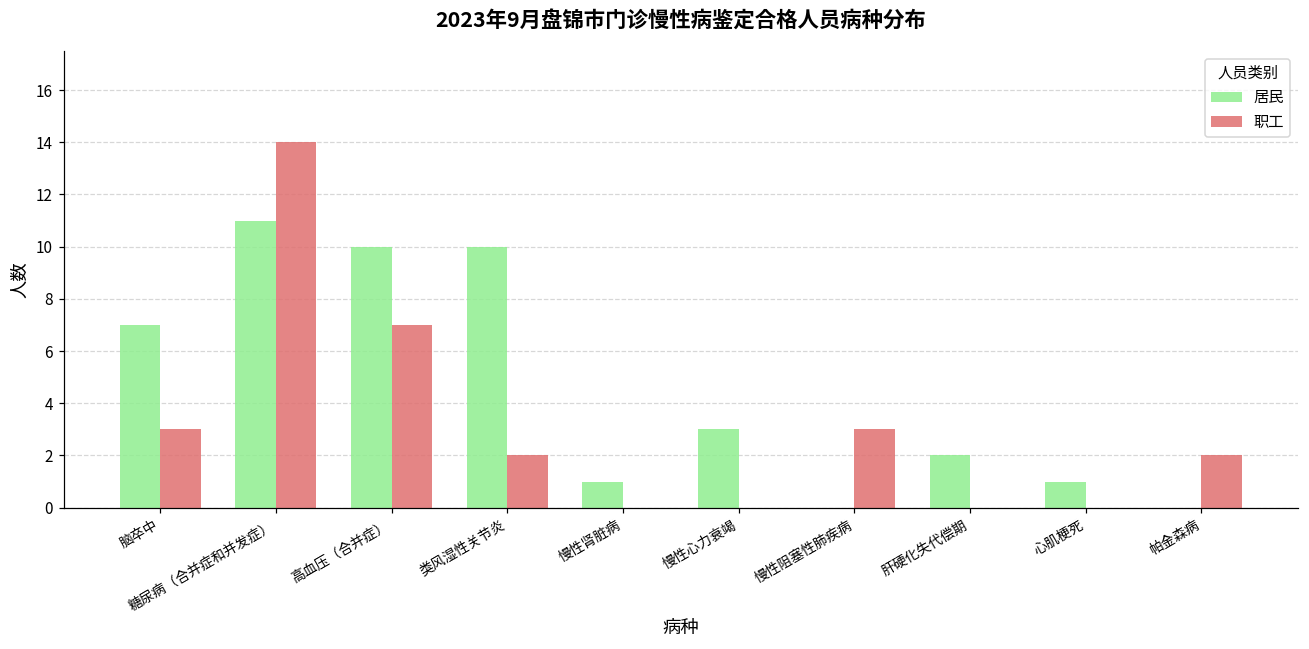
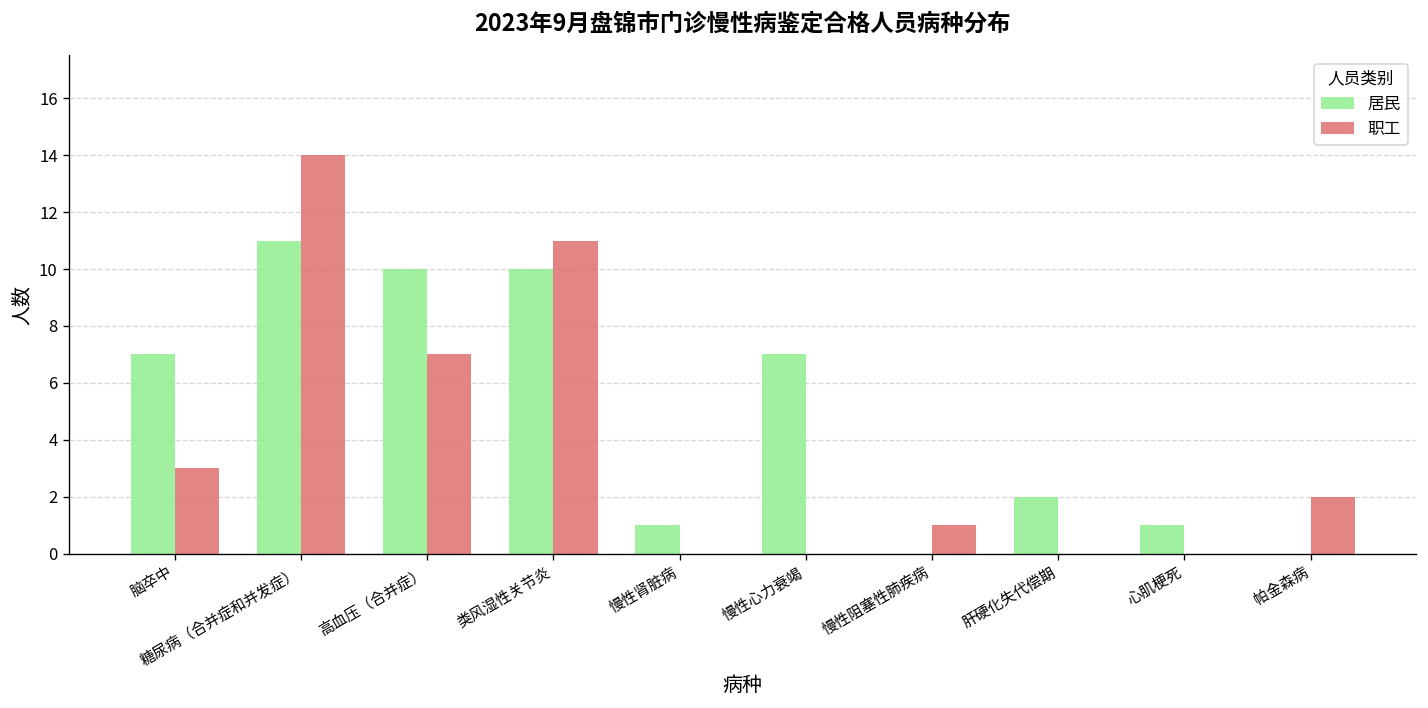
职工, 类风湿性关节炎: 2 -> 11
居民, 慢性心力衰竭: 3 -> 7
职工, 慢性阻塞性肺疾病: 3 -> 1
